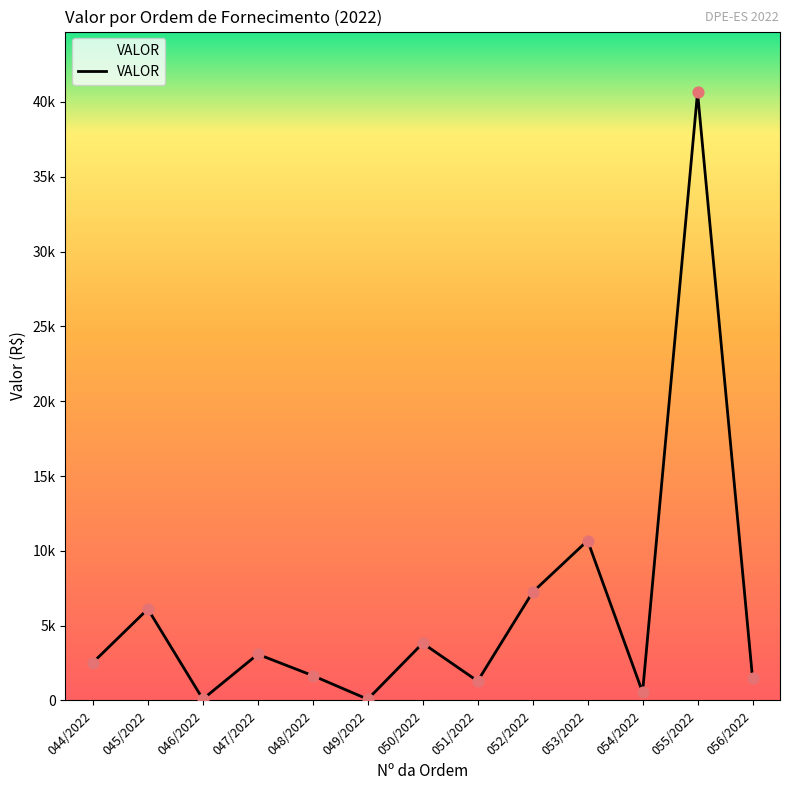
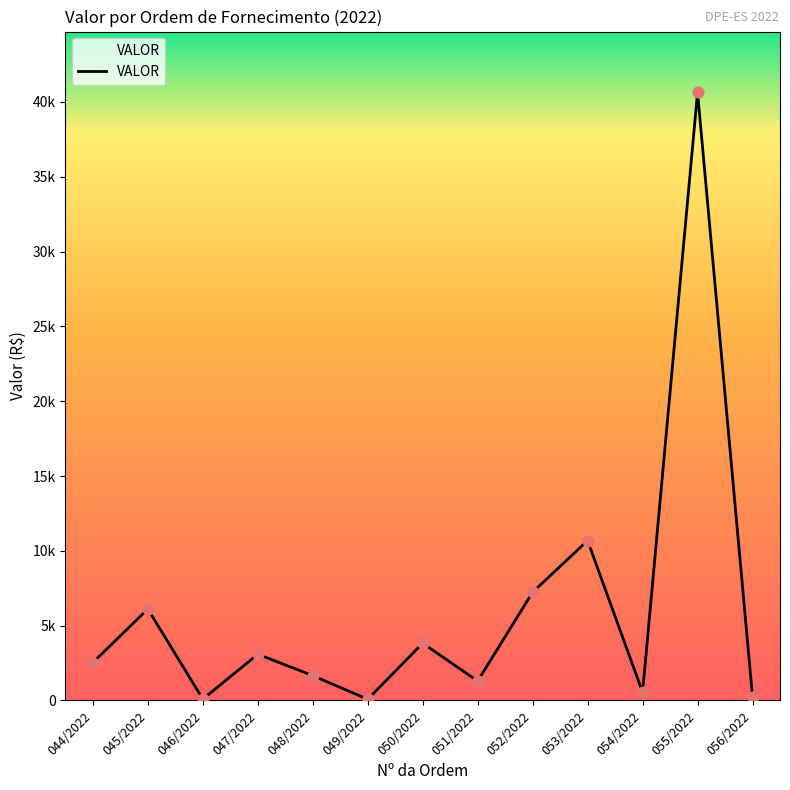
056/2022: 1500 -> 200
